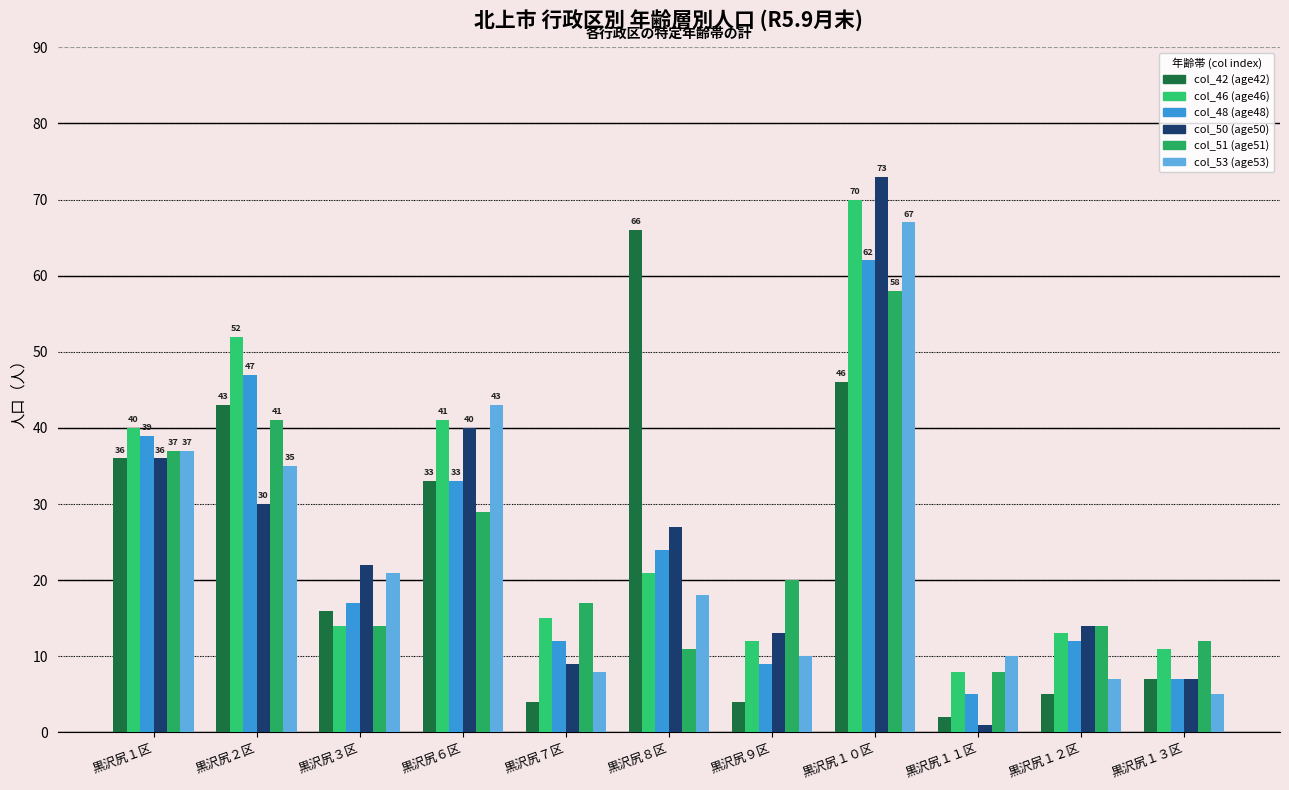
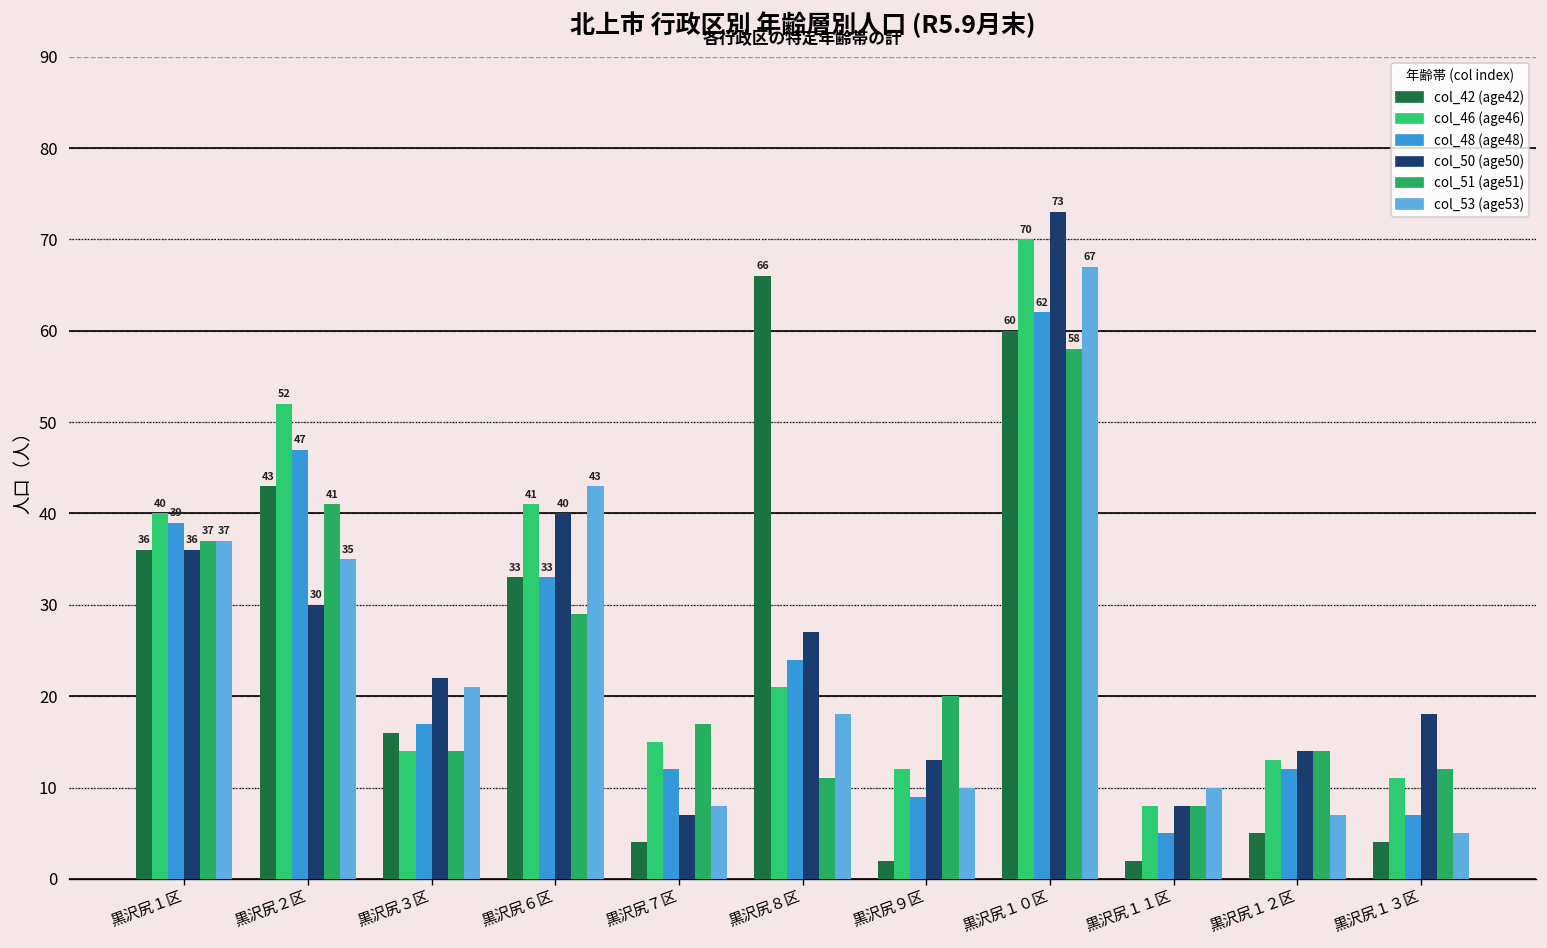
col_50 (age50), 黒沢尻７区: 9 -> 7
col_42 (age42), 黒沢尻９区: 4 -> 2
col_42 (age42), 黒沢尻１０区: 46 -> 60
col_50 (age50), 黒沢尻１１区: 1 -> 8
col_42 (age42), 黒沢尻１３区: 7 -> 4
col_50 (age50), 黒沢尻１３区: 7 -> 18
